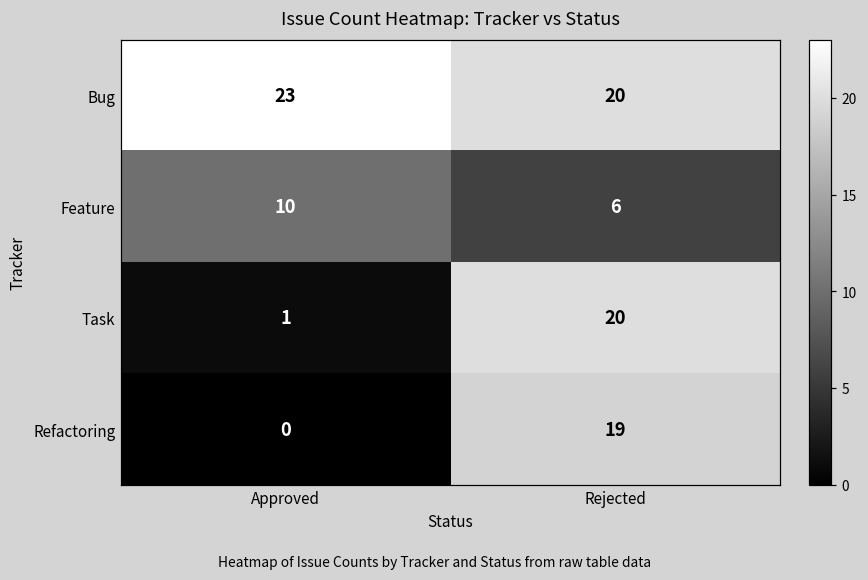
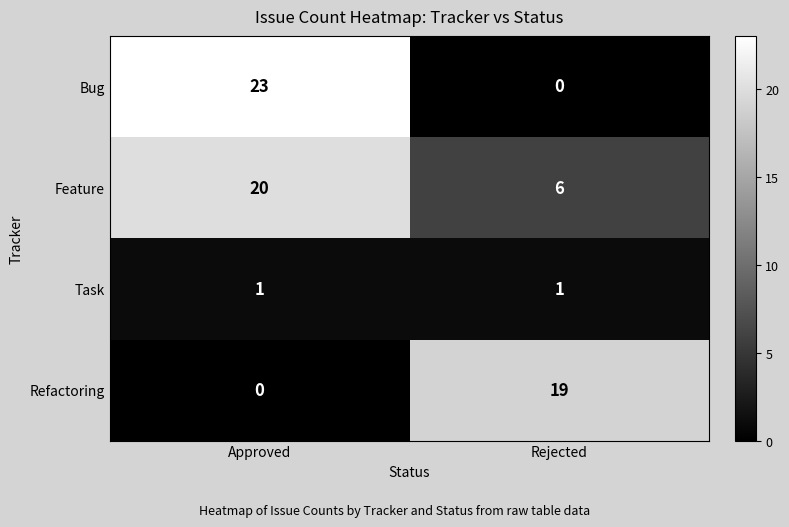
Bug, Rejected: 20 -> 0
Feature, Approved: 10 -> 20
Task, Rejected: 20 -> 1
